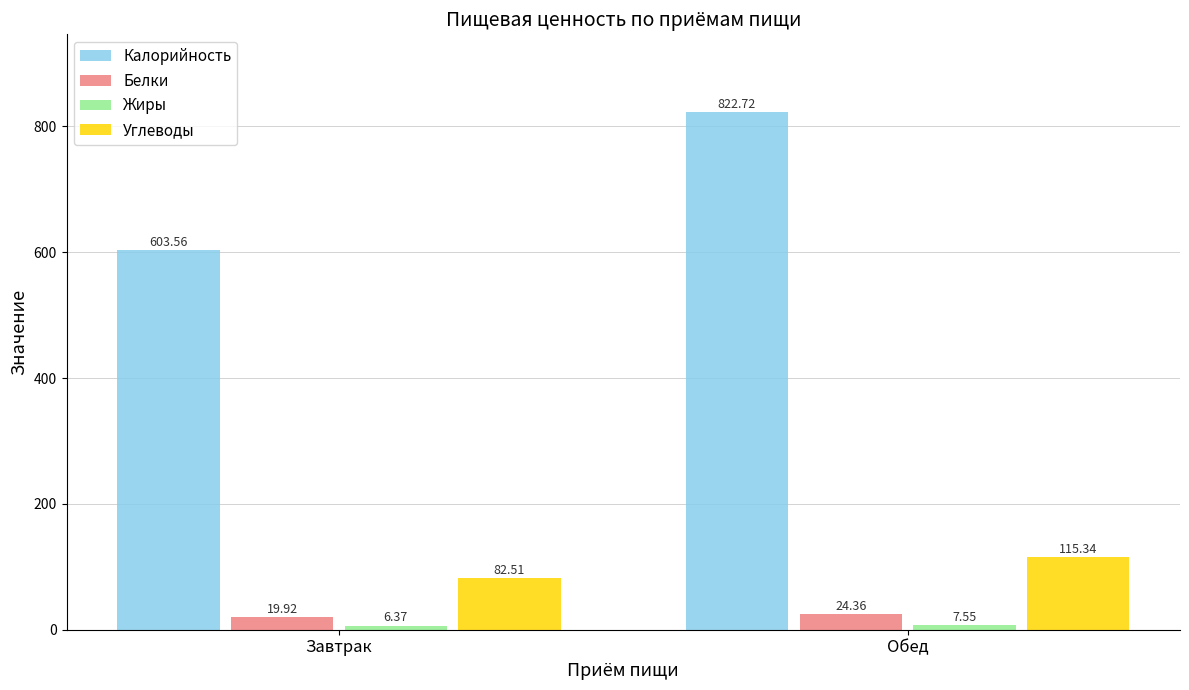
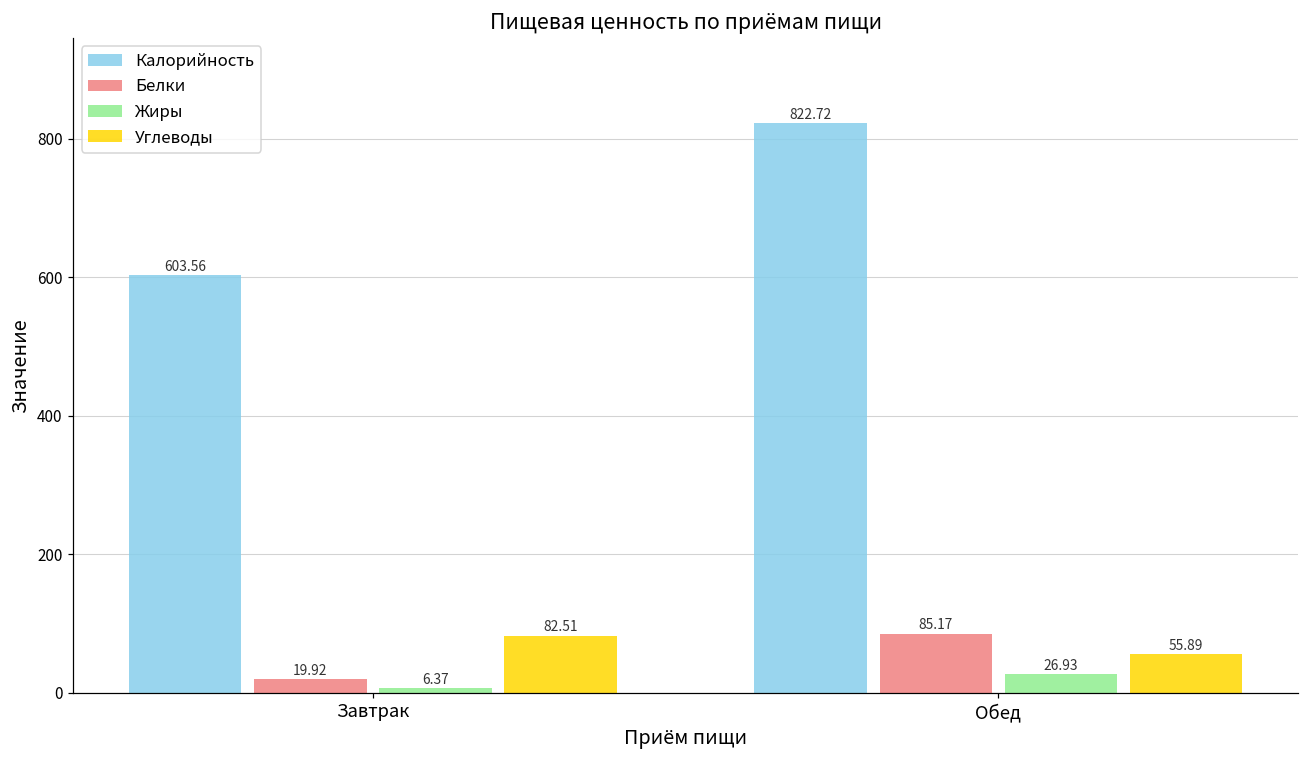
Белки, Обед: 24.36 -> 85.17
Жиры, Обед: 7.55 -> 26.93
Углеводы, Обед: 115.34 -> 55.89
